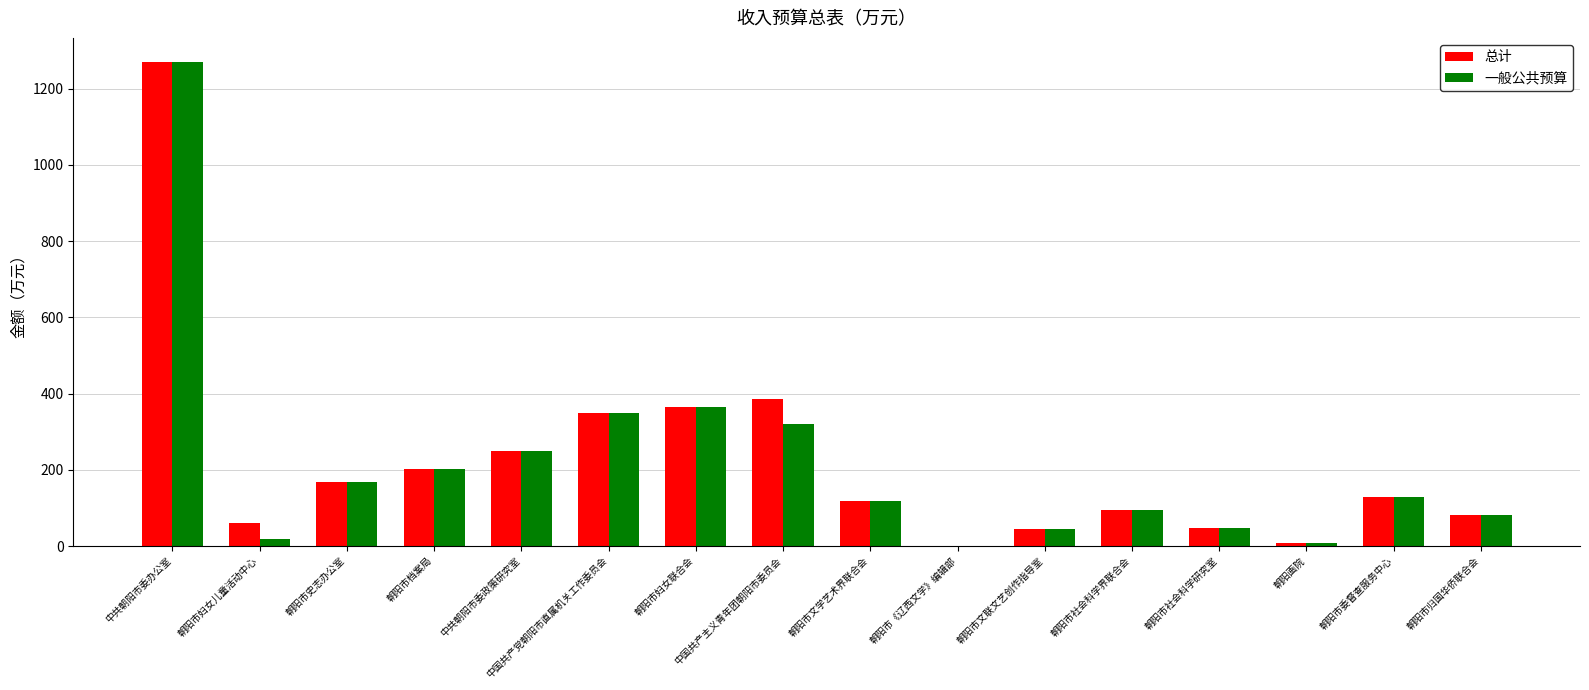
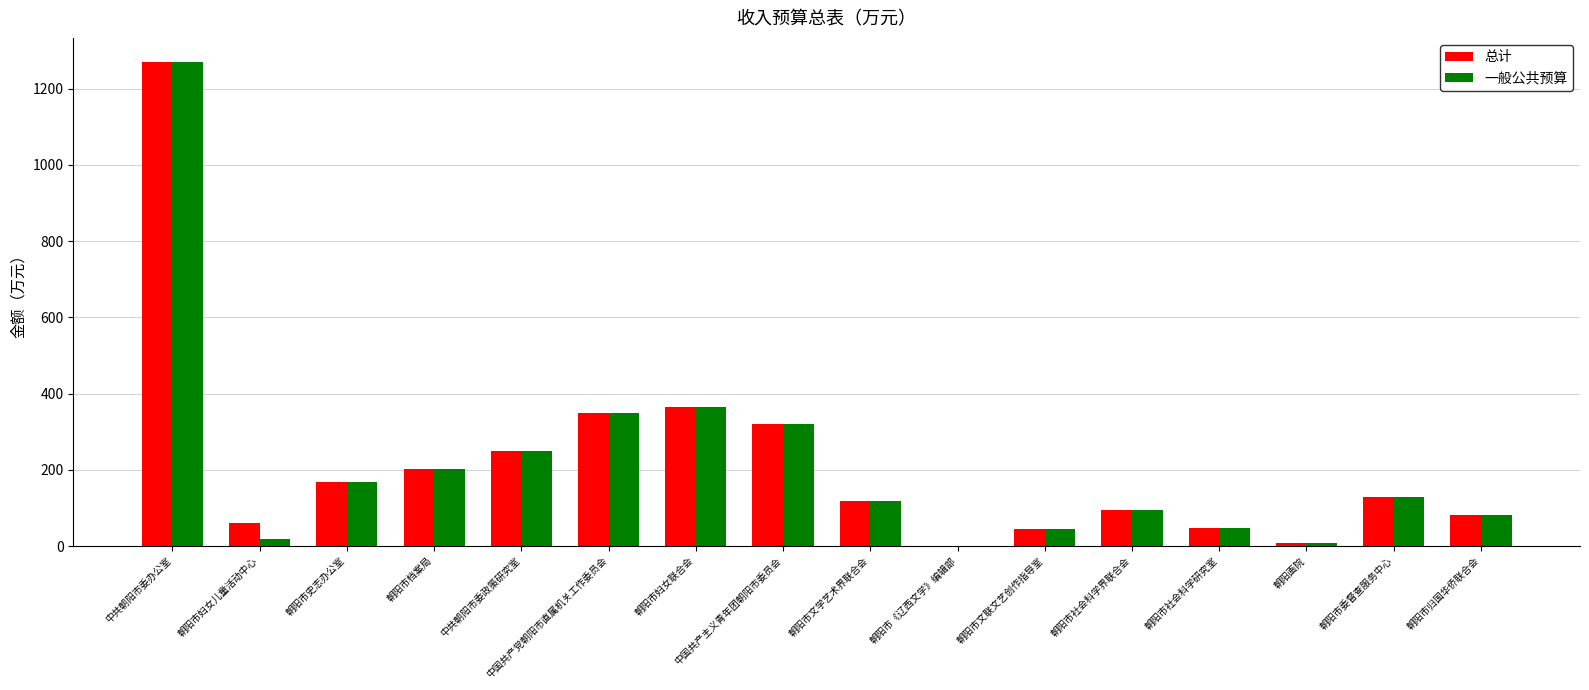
总计, 中国共产主义青年团朝阳市委员会: 380 -> 320
